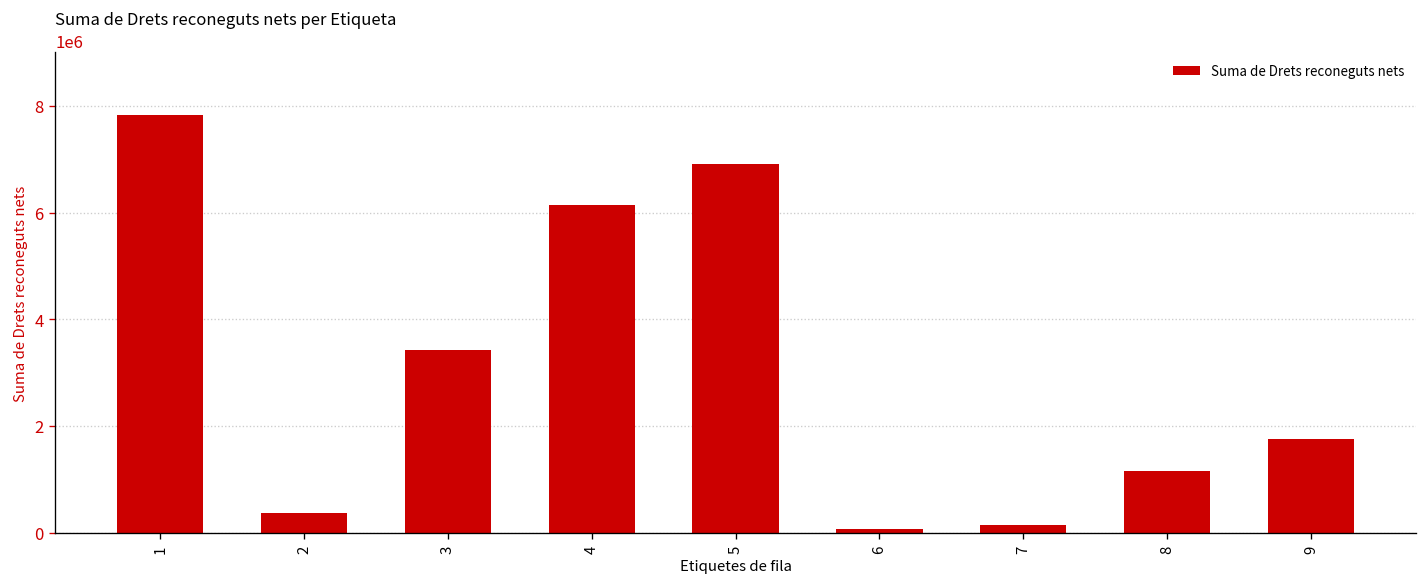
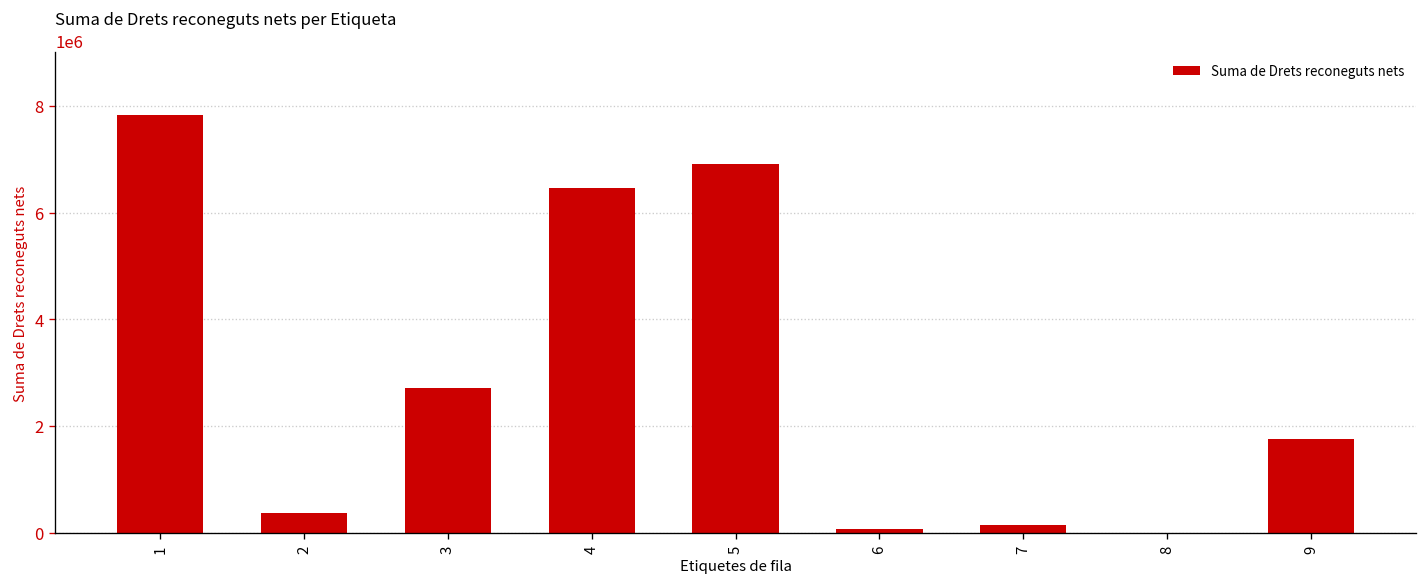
3: 3400000 -> 2700000
4: 6100000 -> 6500000
8: 1200000 -> 0
